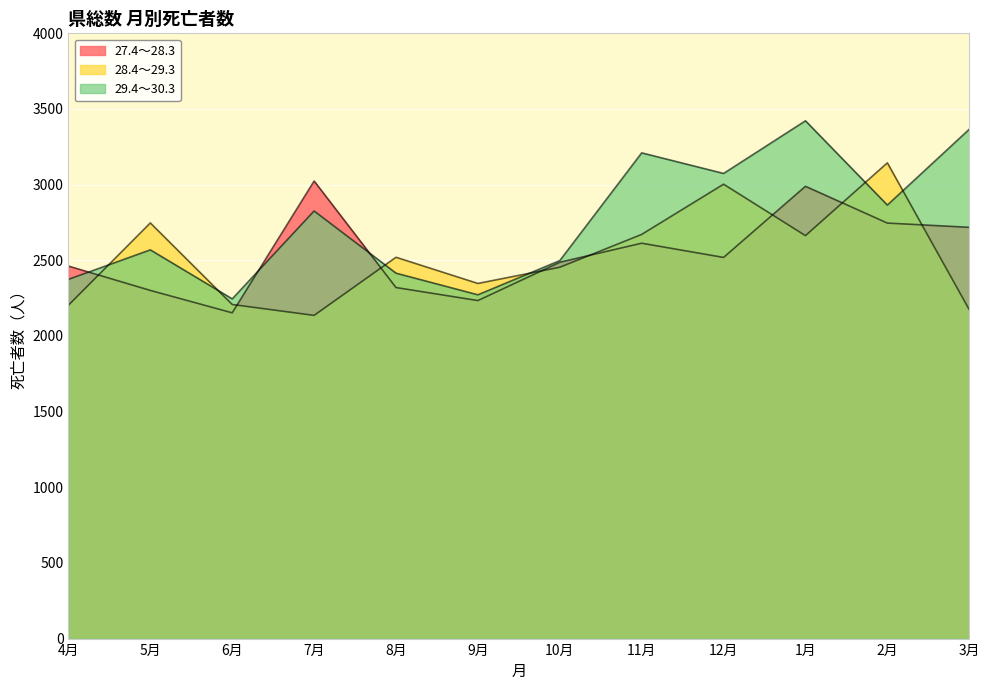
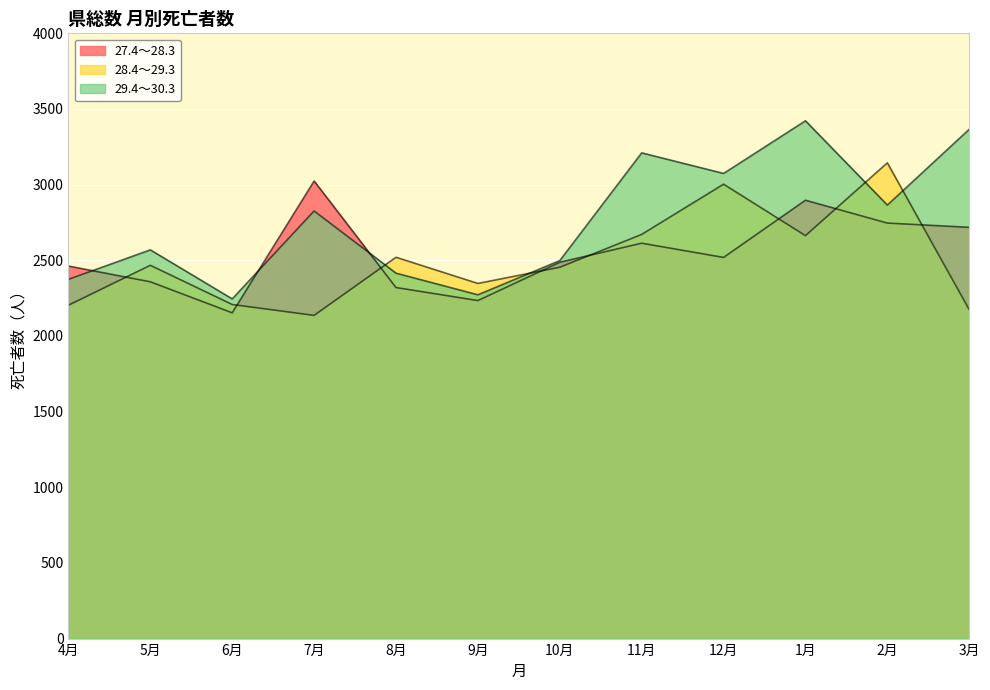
27.4～28.3, 5月: 2300 -> 2360
28.4～29.3, 5月: 2750 -> 2470
27.4～28.3, 1月: 2990 -> 2900
